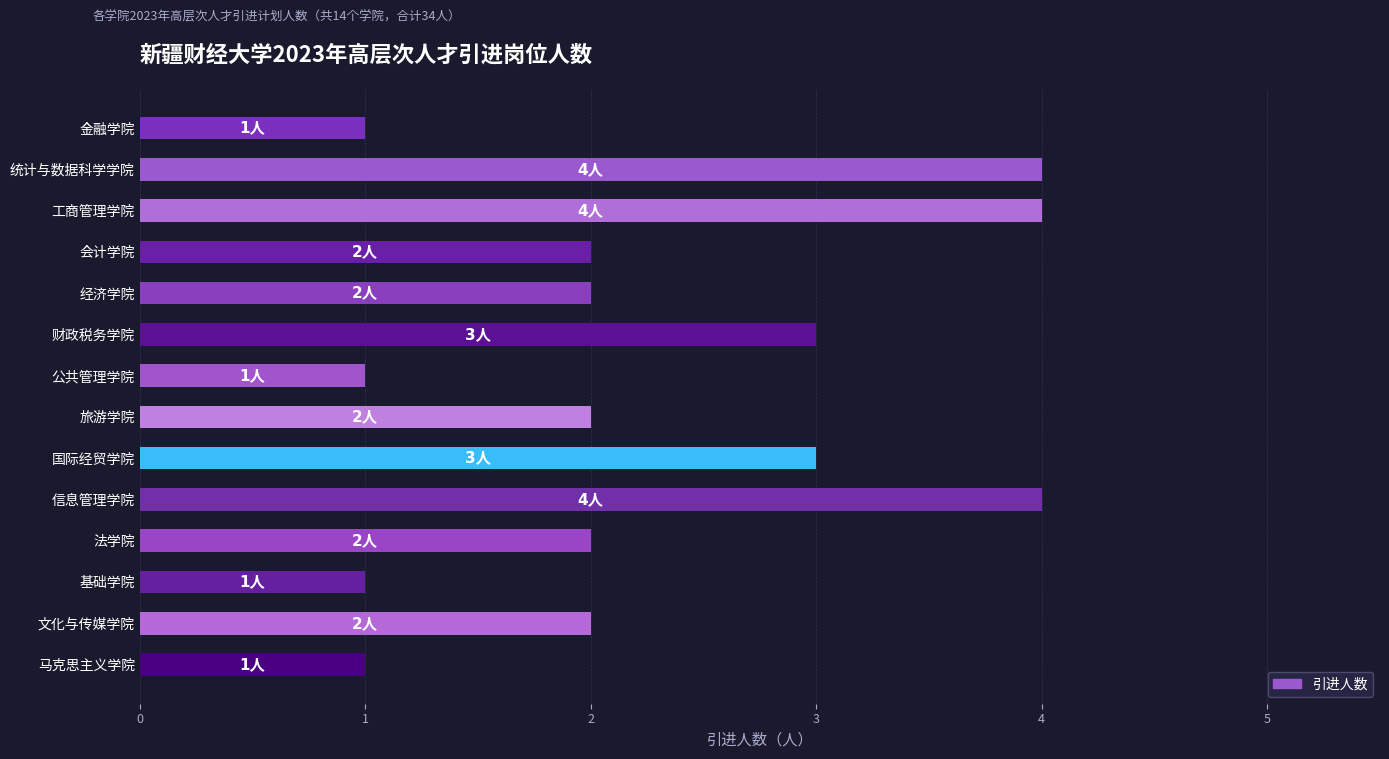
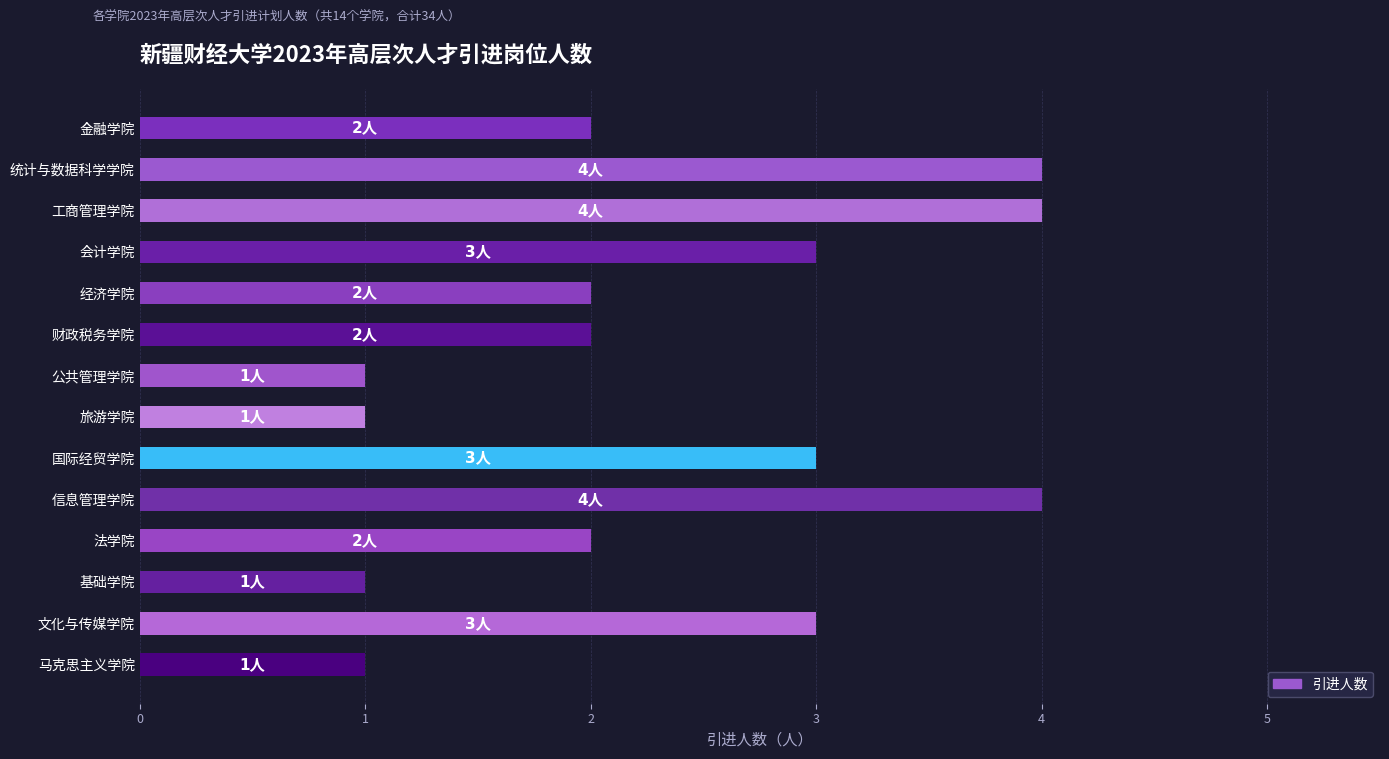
金融学院: 1人 -> 2人
会计学院: 2人 -> 3人
财政税务学院: 3人 -> 2人
旅游学院: 2人 -> 1人
文化与传媒学院: 2人 -> 3人
